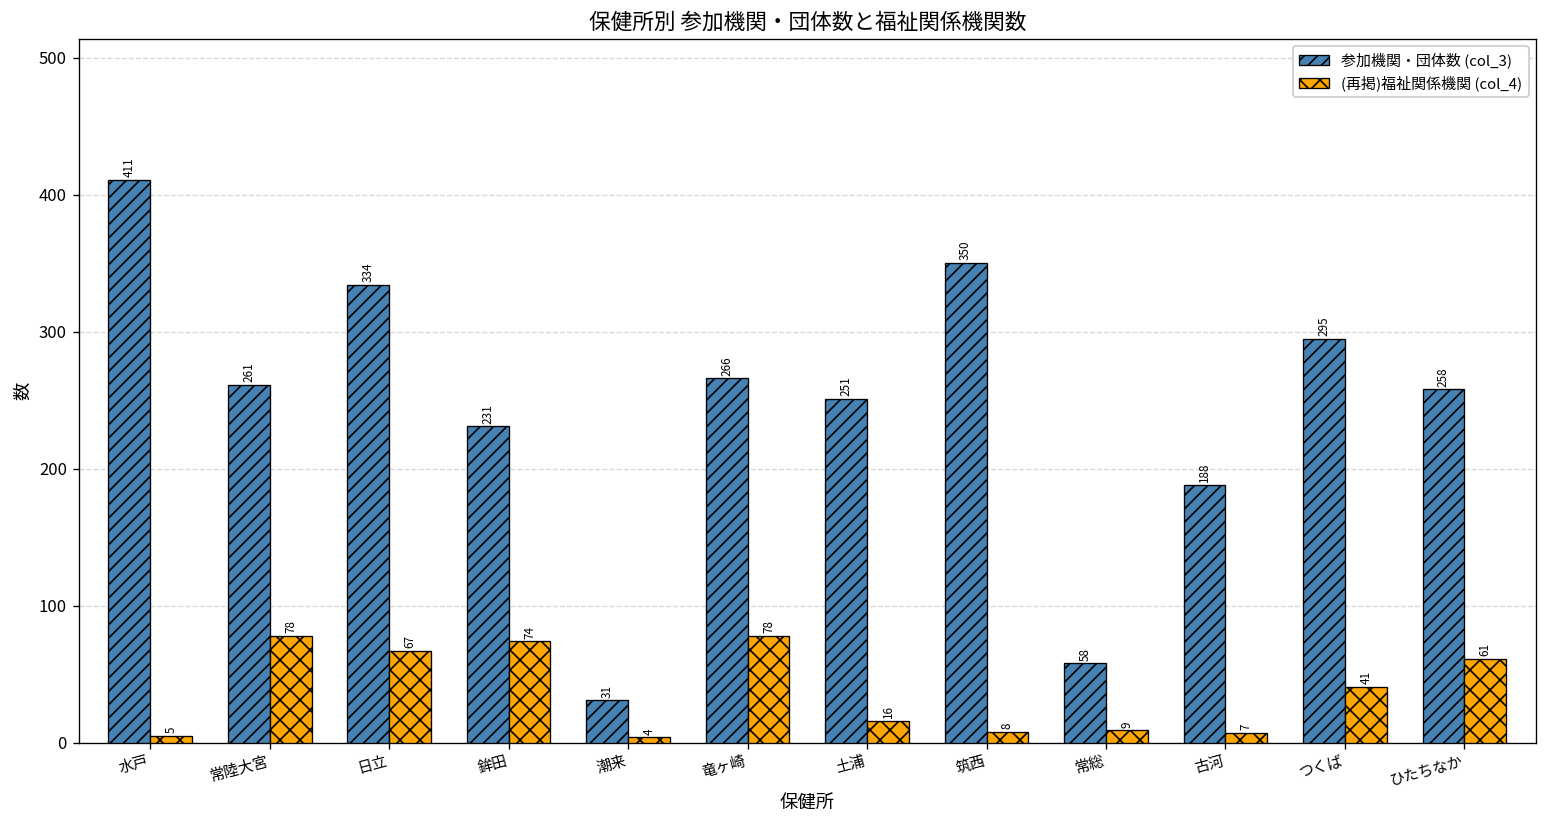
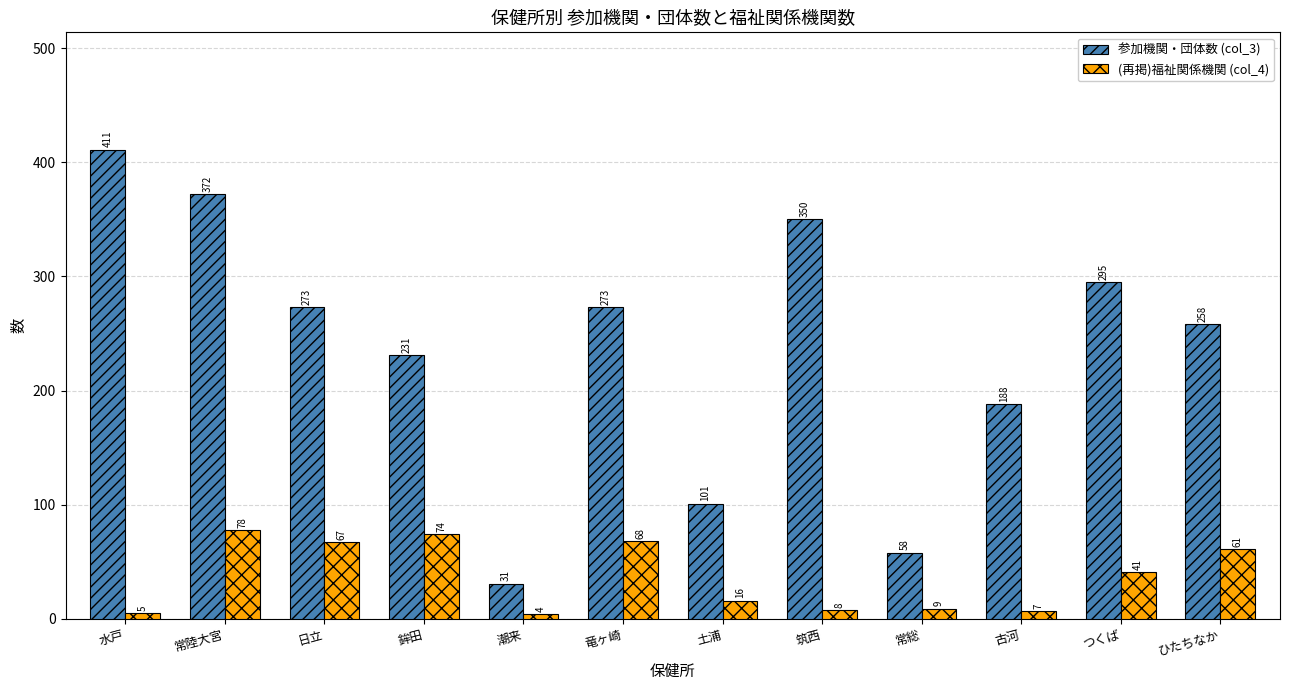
参加機関・団体数 (col_3), 常陸大宮: 261 -> 372
参加機関・団体数 (col_3), 日立: 334 -> 273
参加機関・団体数 (col_3), 竜ヶ崎: 266 -> 273
(再掲)福祉関係機関 (col_4), 竜ヶ崎: 78 -> 68
参加機関・団体数 (col_3), 土浦: 251 -> 101
